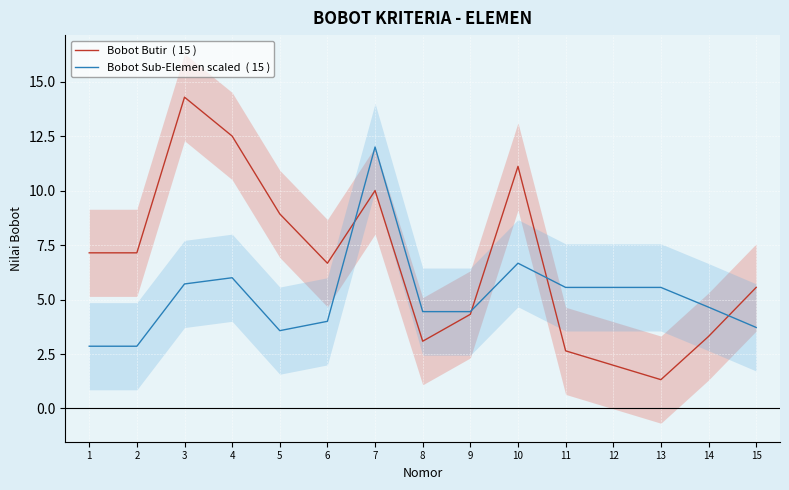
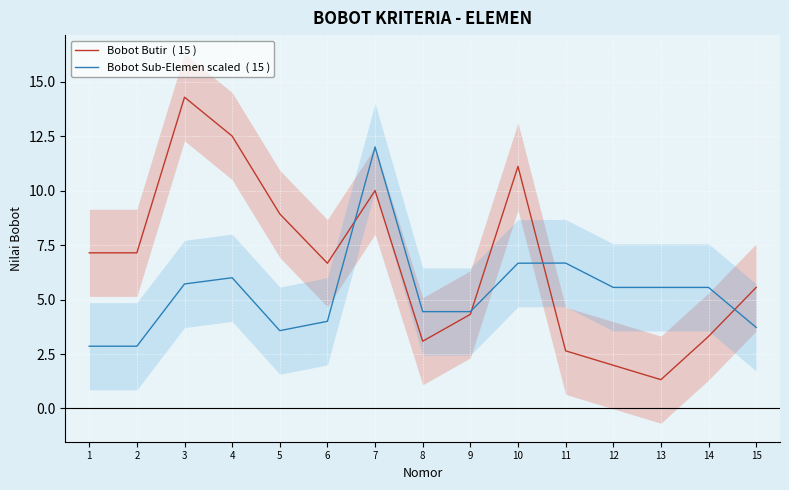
Bobot Sub-Elemen scaled ( 15 ), 11: 5.6 -> 6.7
Bobot Sub-Elemen scaled ( 15 ), 14: 4.7 -> 5.6
